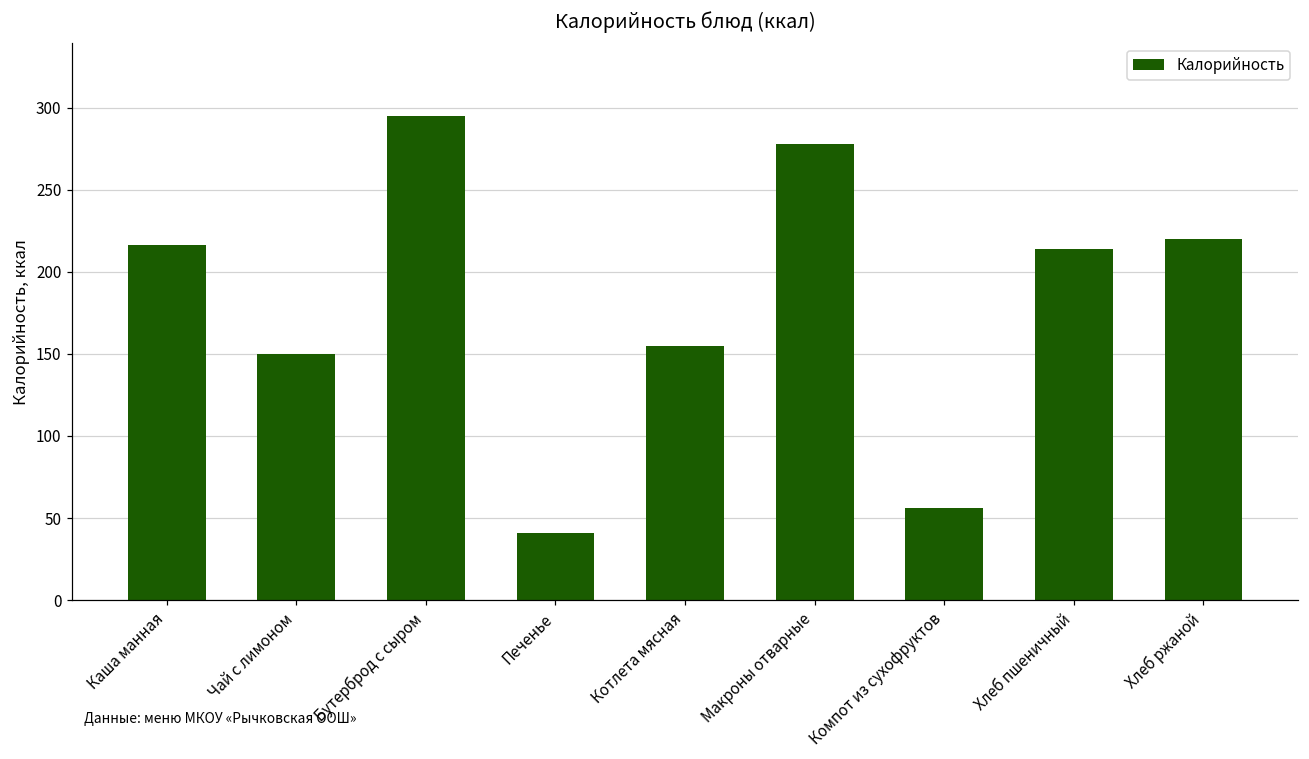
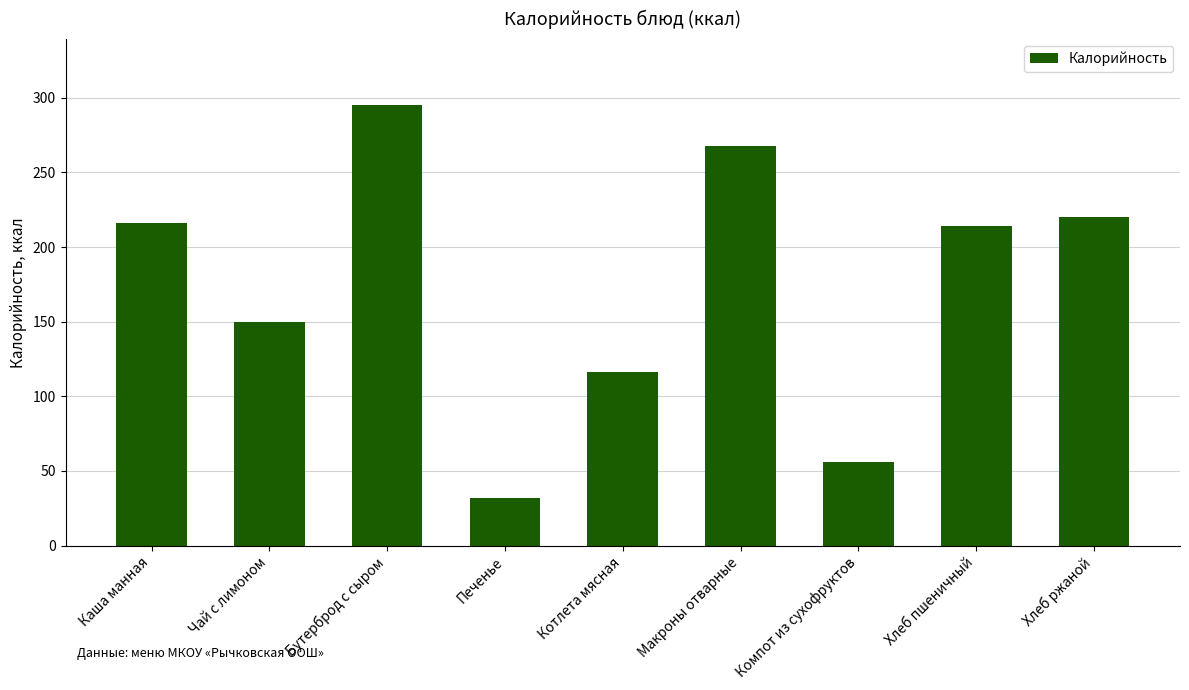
Печенье: 41 -> 32
Котлета мясная: 155 -> 116
Макроны отварные: 278 -> 268
